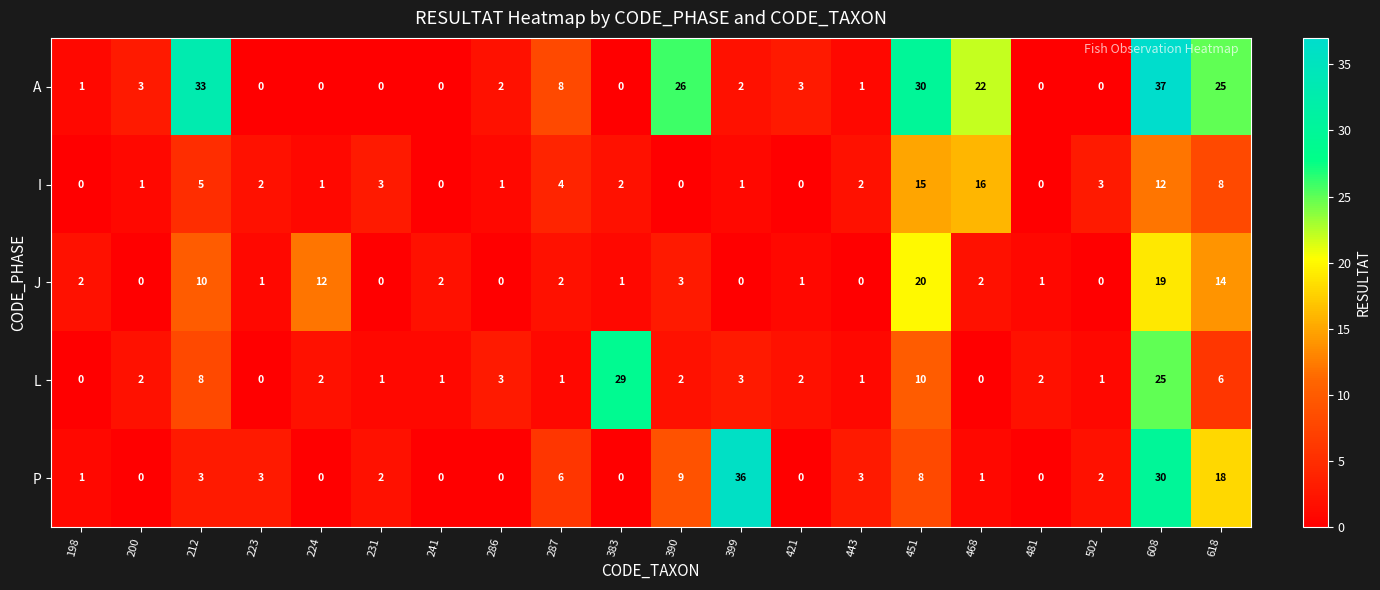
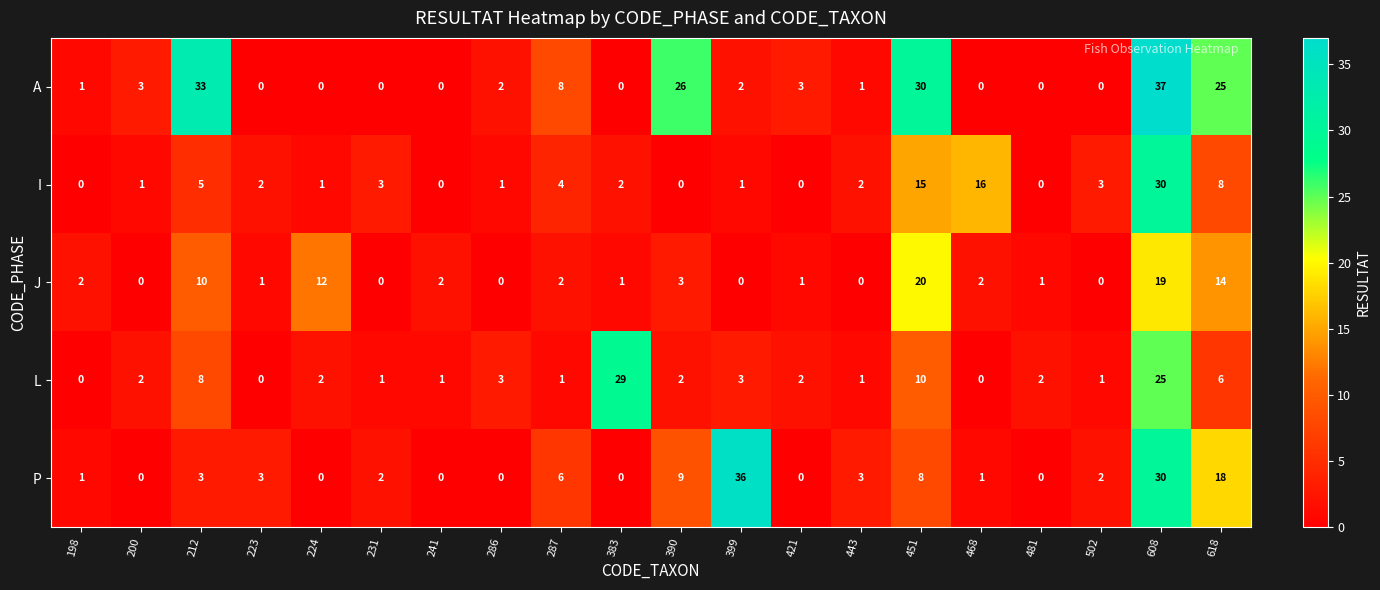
A, 468: 22 -> 0
I, 608: 12 -> 30
